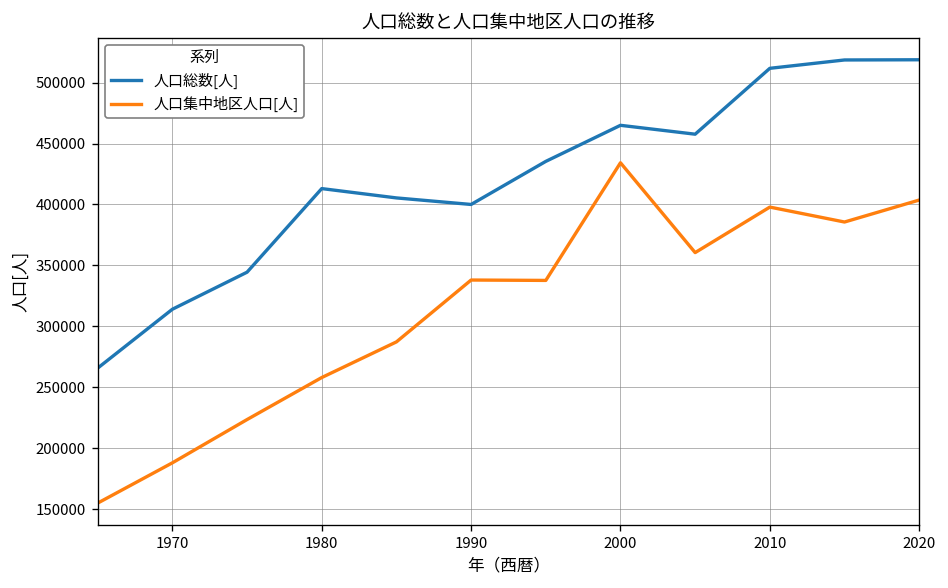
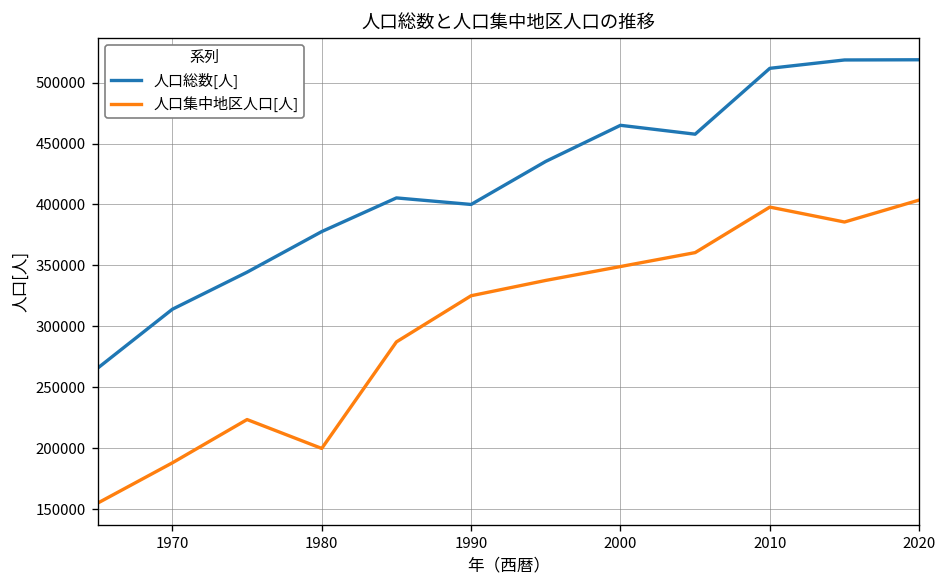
人口総数[人], 1980: 413000 -> 378000
人口集中地区人口[人], 1980: 258000 -> 200000
人口集中地区人口[人], 1990: 338000 -> 325000
人口集中地区人口[人], 2000: 434000 -> 349000
